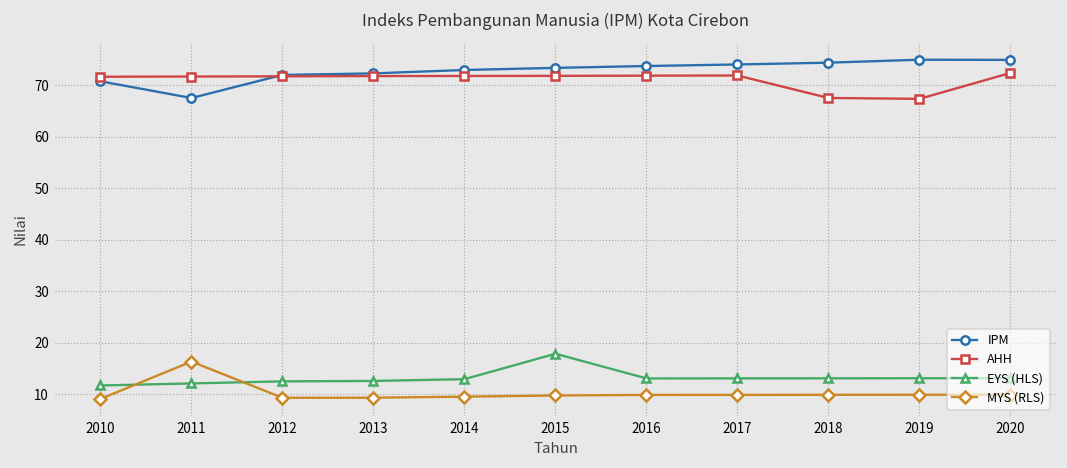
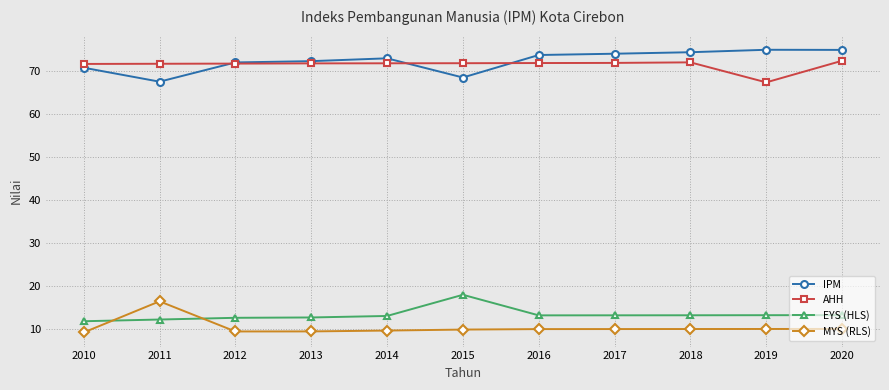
IPM, 2015: 73 -> 68
AHH, 2018: 68 -> 72
